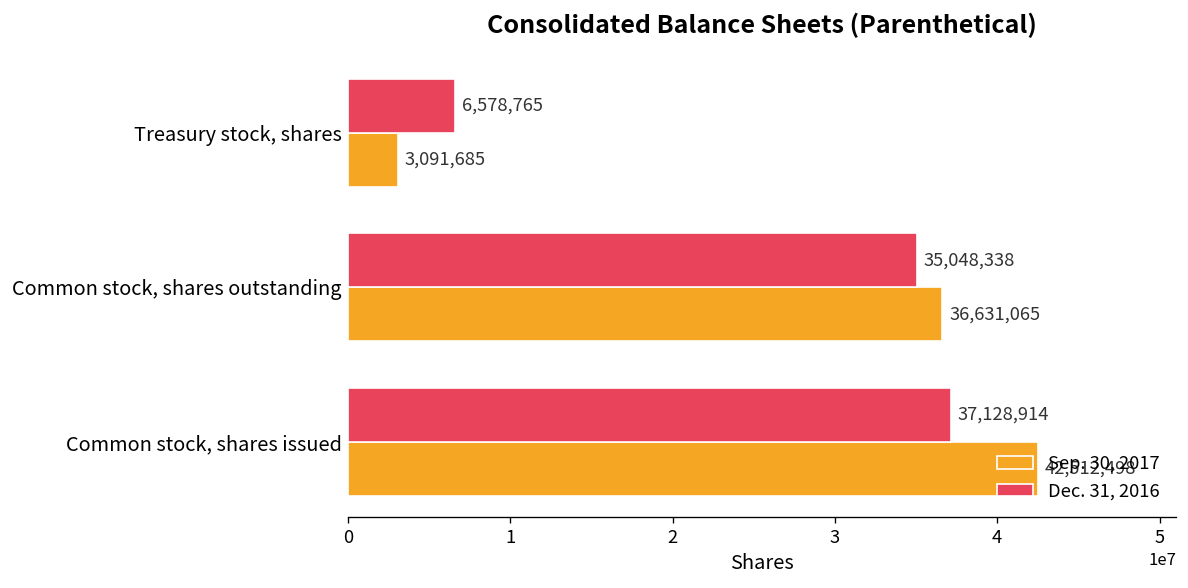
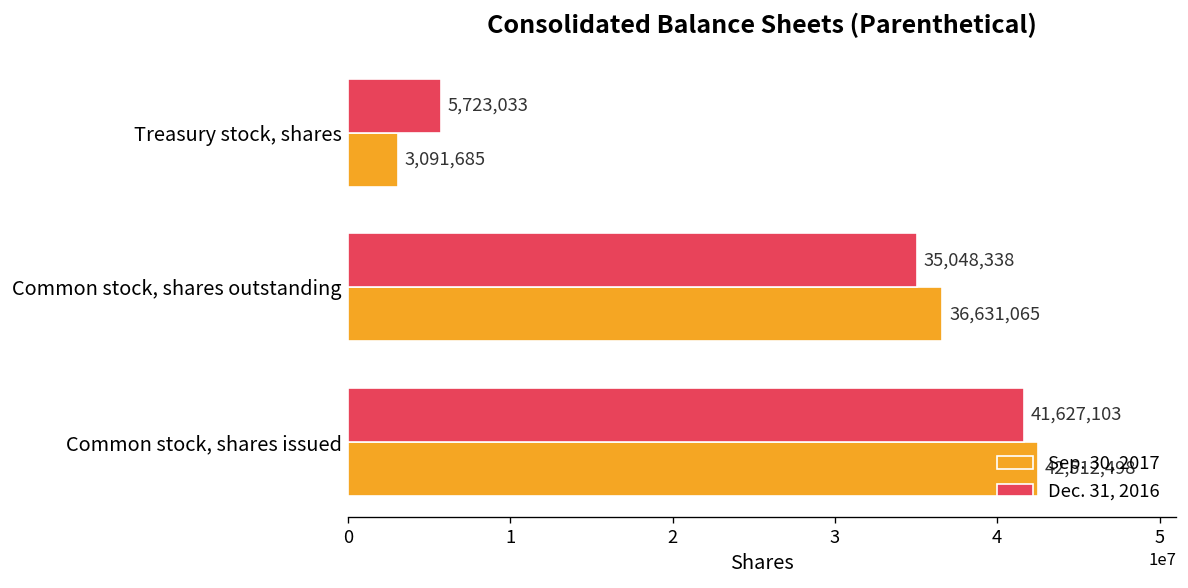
Dec. 31, 2016, Treasury stock, shares: 6,578,765 -> 5,723,033
Dec. 31, 2016, Common stock, shares issued: 37,128,914 -> 41,627,103
